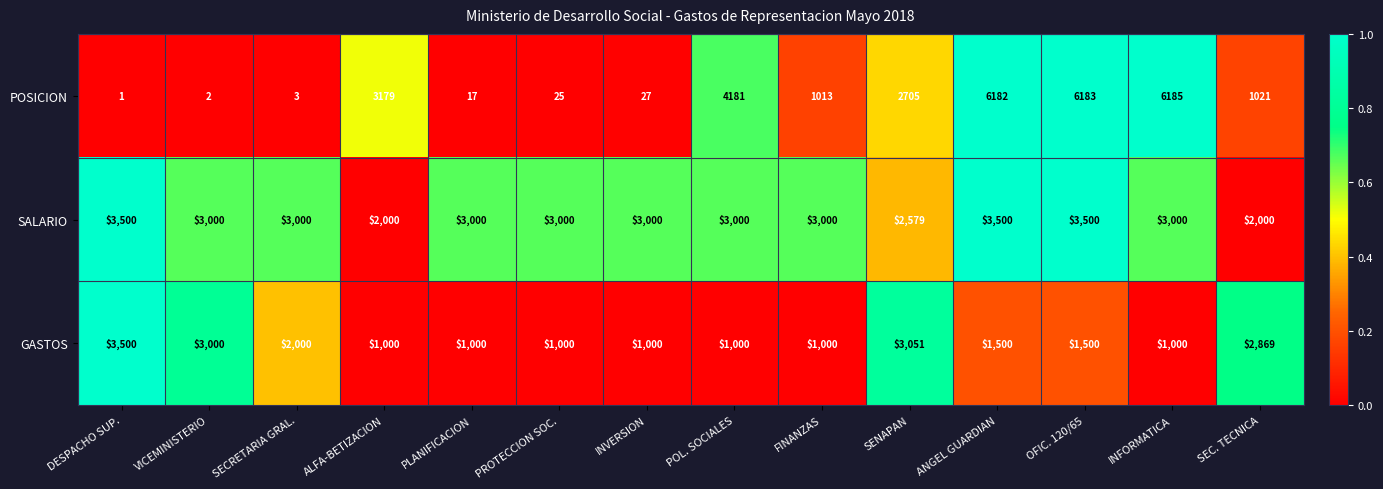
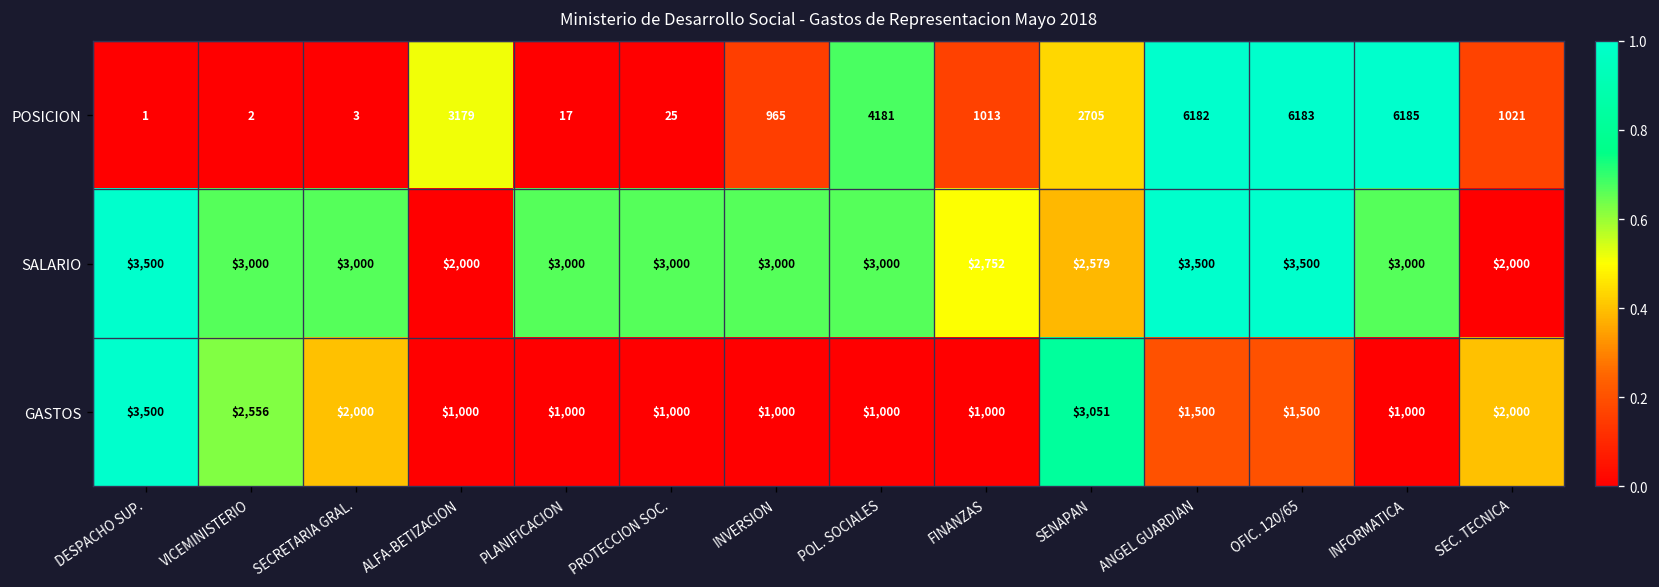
POSICION, INVERSION: 27 -> 965
SALARIO, FINANZAS: $3,000 -> $2,752
GASTOS, VICEMINISTERIO: $3,000 -> $2,556
GASTOS, SEC. TECNICA: $2,869 -> $2,000
